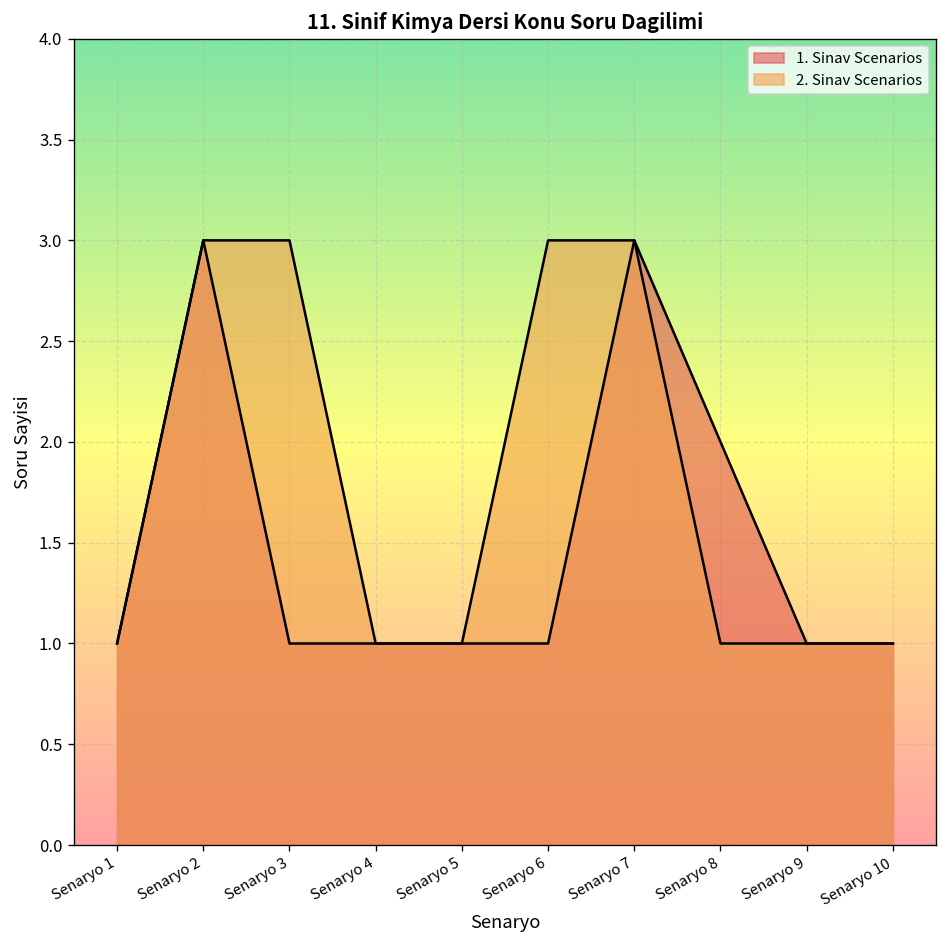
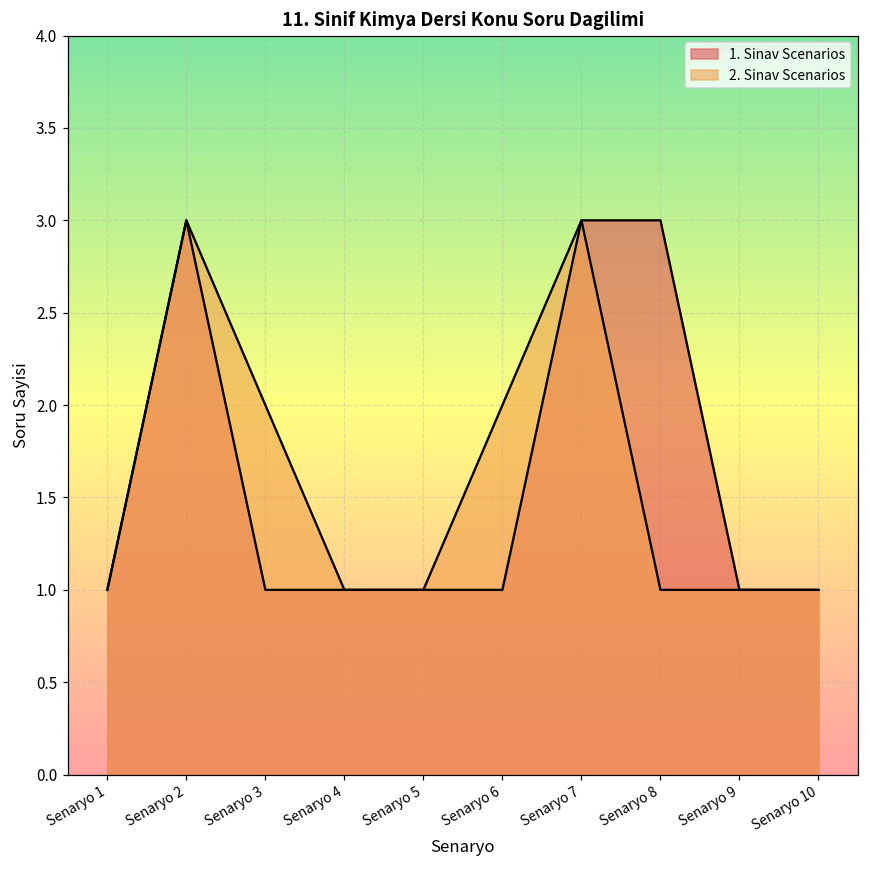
2. Sinav Scenarios, Senaryo 3: 3 -> 2
2. Sinav Scenarios, Senaryo 6: 3 -> 2
1. Sinav Scenarios, Senaryo 8: 2 -> 3
